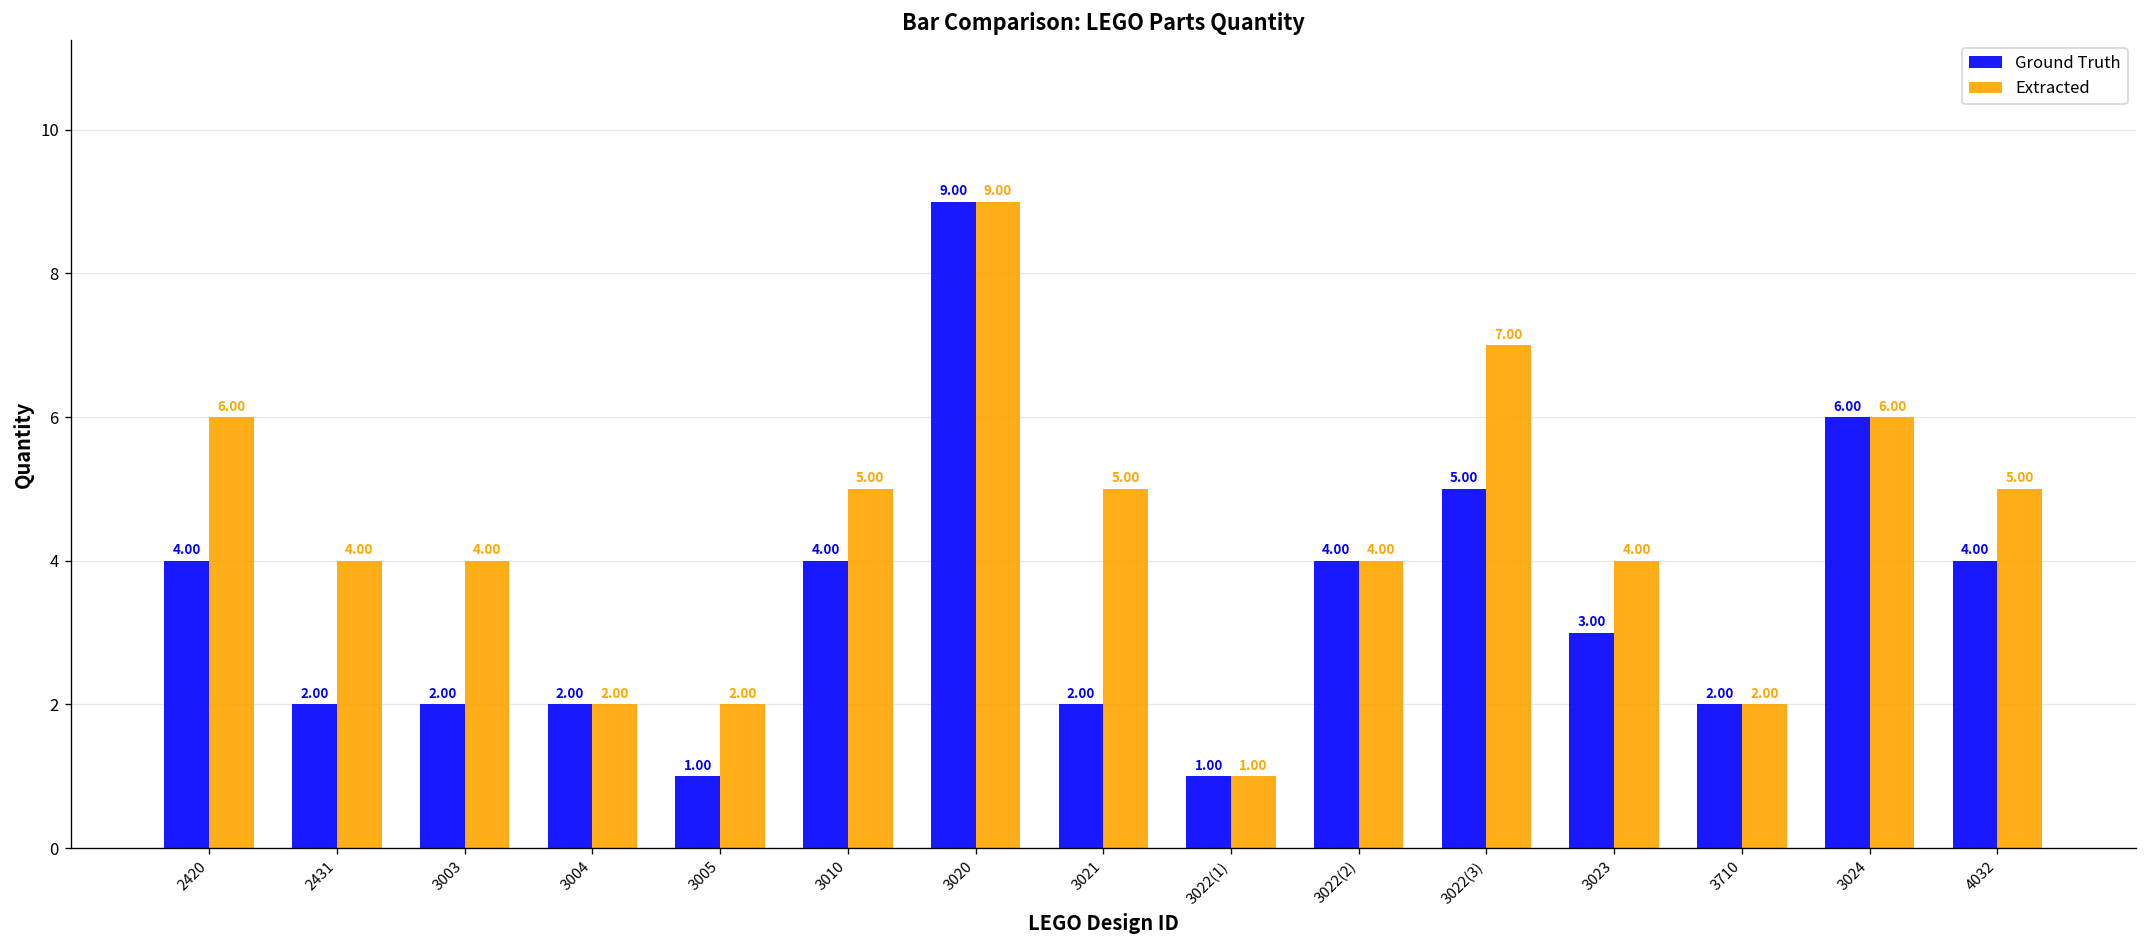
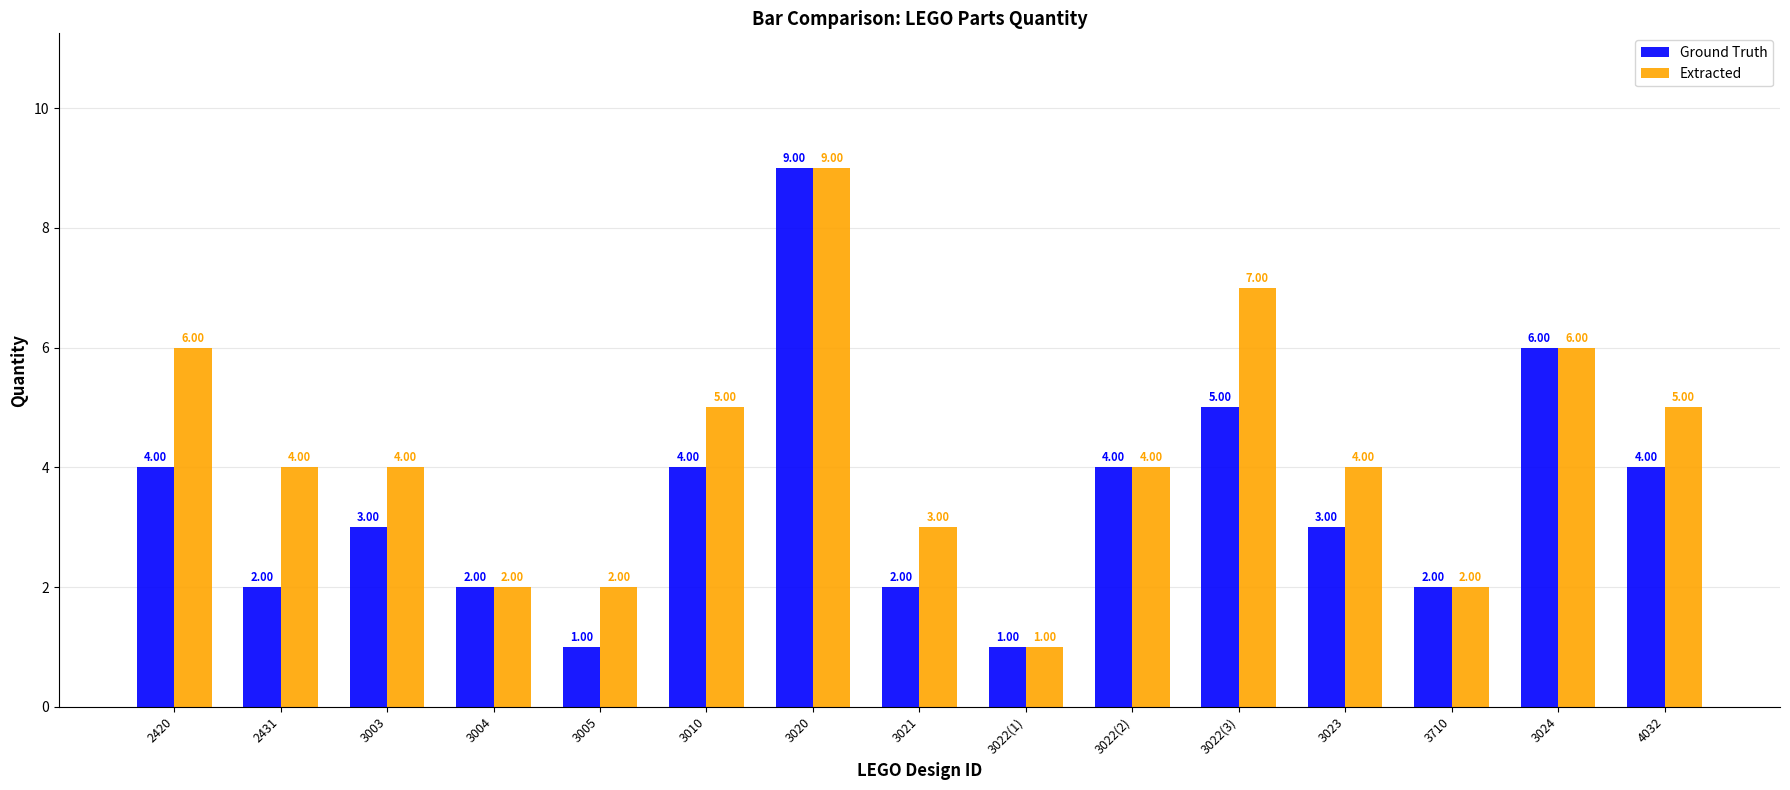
Ground Truth, 3003: 2.00 -> 3.00
Extracted, 3021: 5.00 -> 3.00
